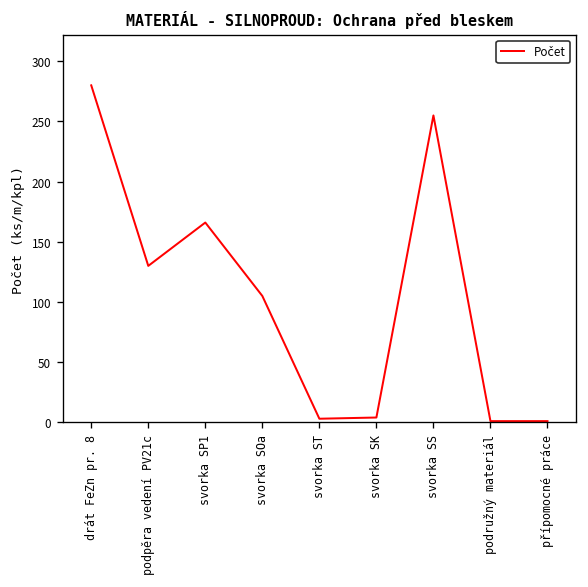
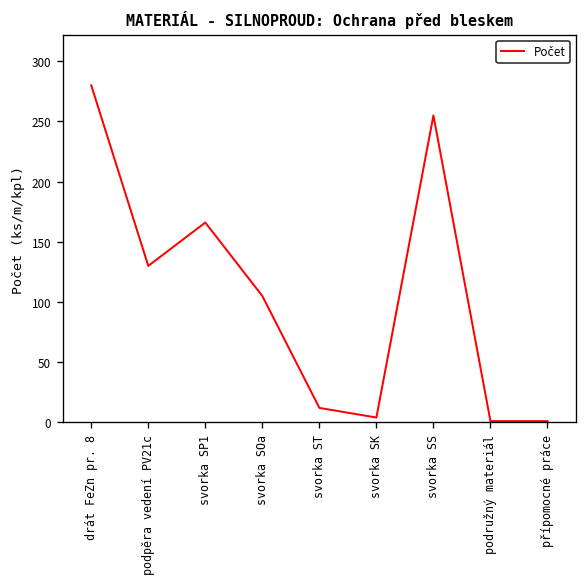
svorka ST: 3 -> 12
